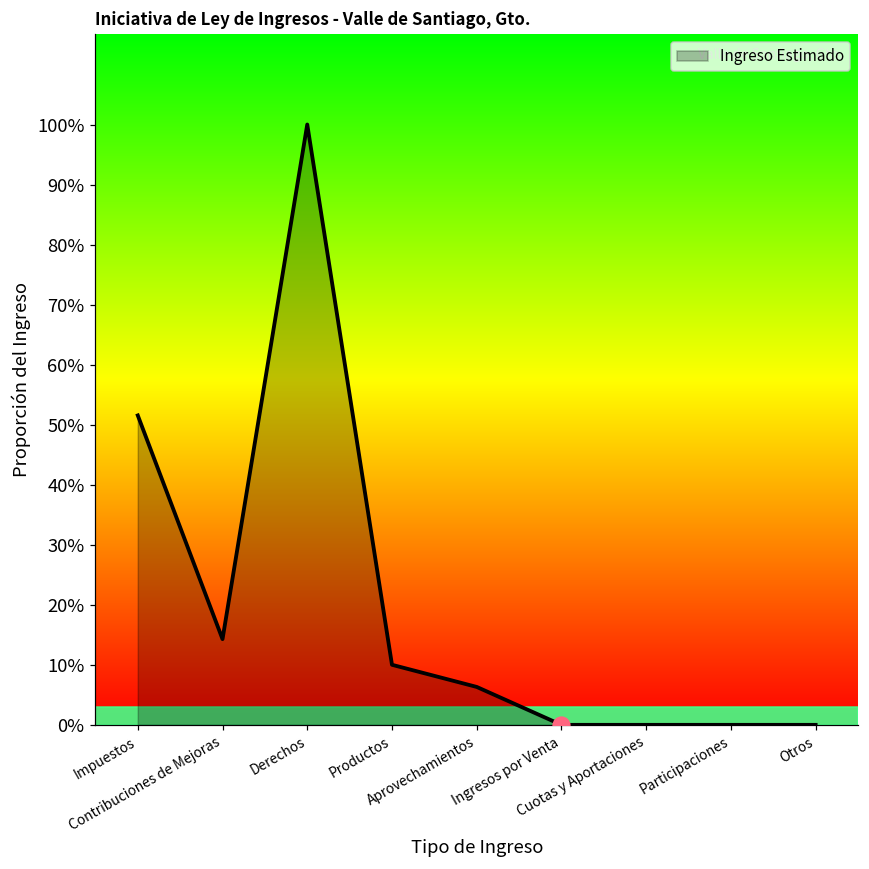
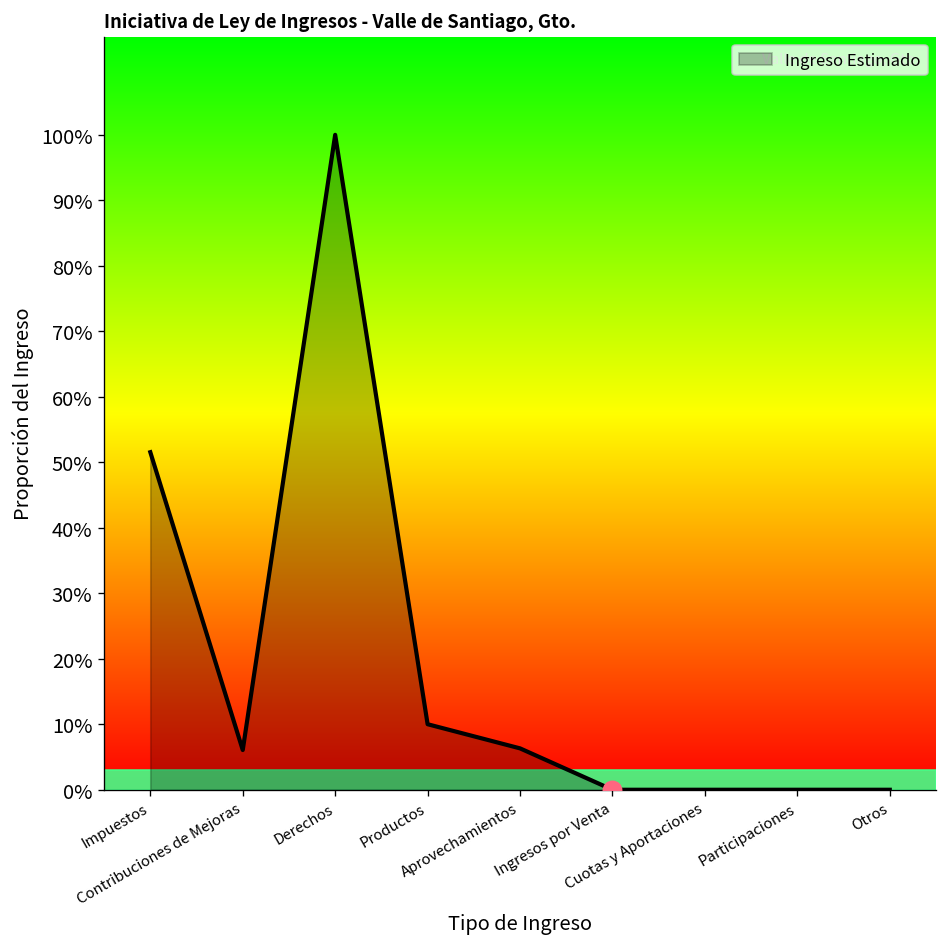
Ingreso Estimado, Contribuciones de Mejoras: 14% -> 6%
